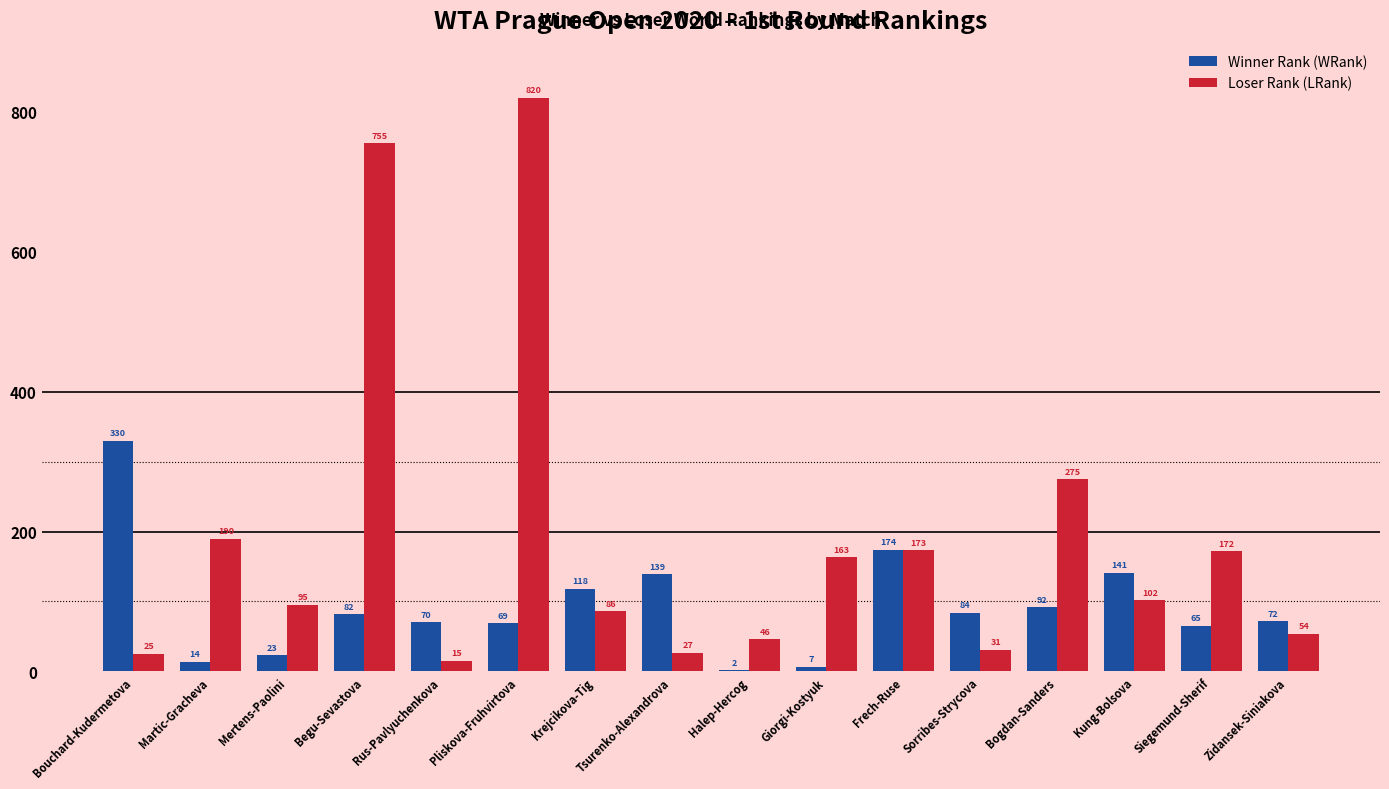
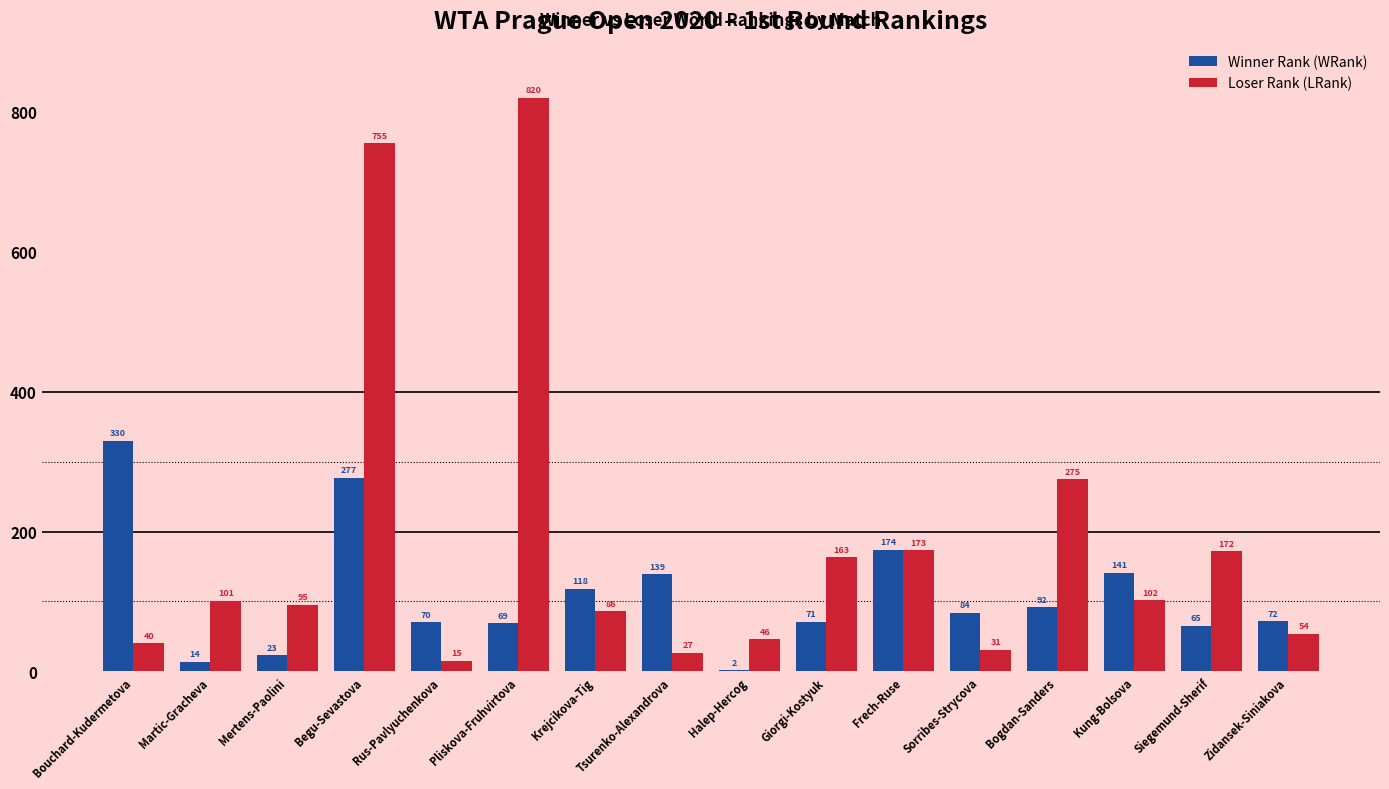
Loser Rank (LRank), Bouchard-Kudermetova: 25 -> 40
Loser Rank (LRank), Martic-Gracheva: 190 -> 101
Winner Rank (WRank), Begu-Sevastova: 82 -> 277
Winner Rank (WRank), Giorgi-Kostyuk: 7 -> 71
